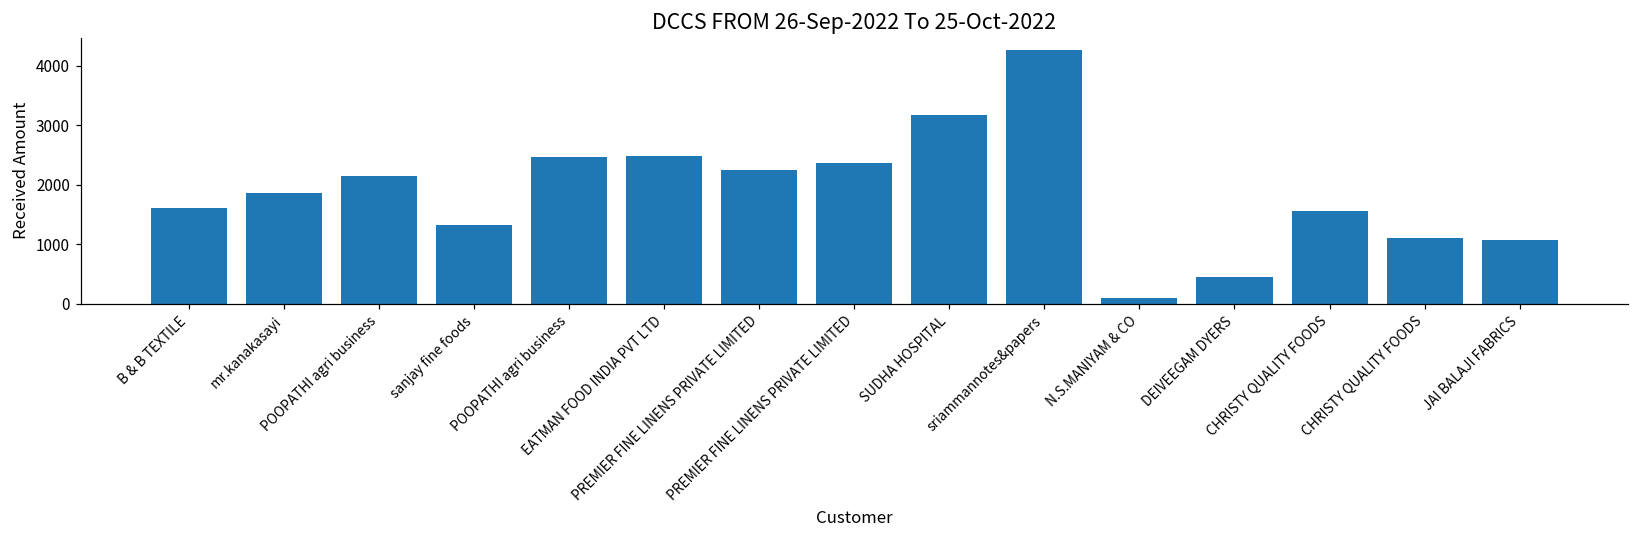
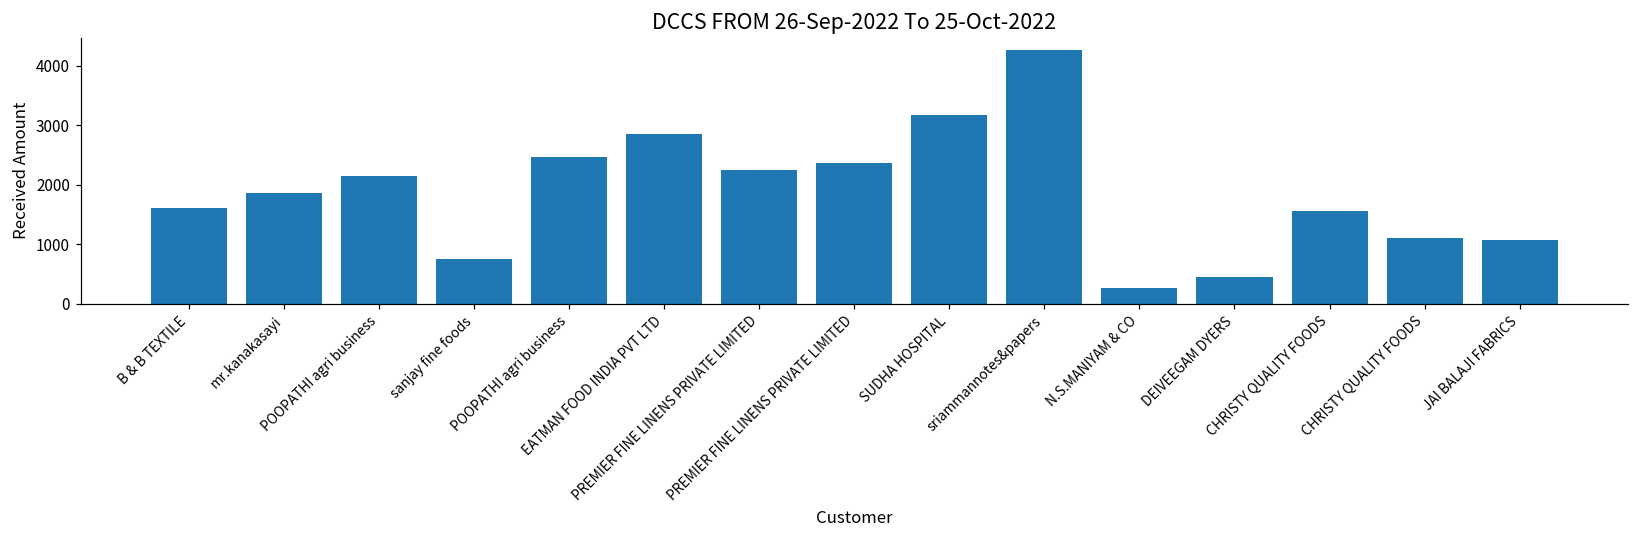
sanjay fine foods: 1300 -> 800
EATMAN FOOD INDIA PVT LTD: 2500 -> 2900
N.S.MANIYAM & CO: 100 -> 300
